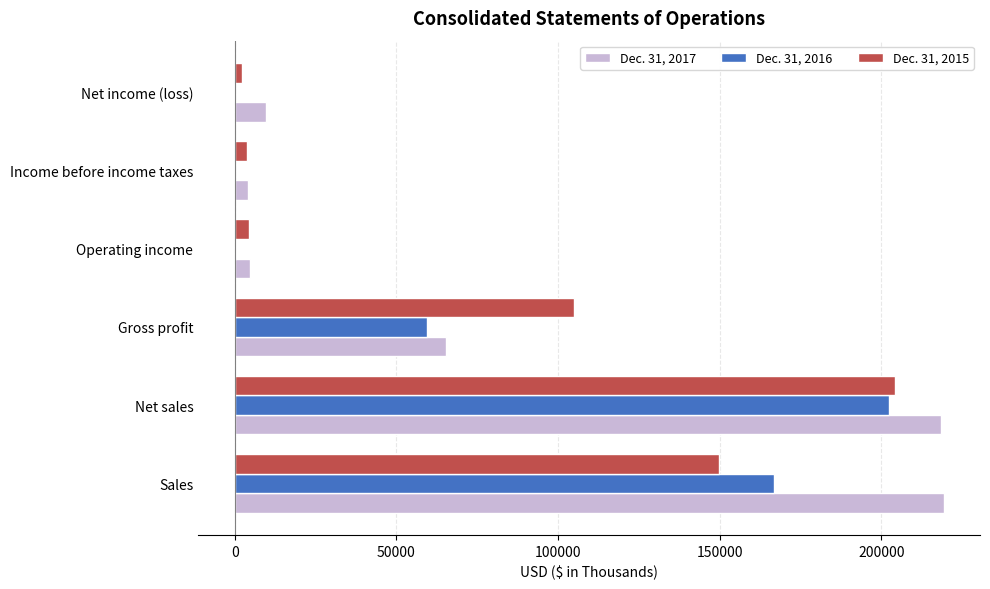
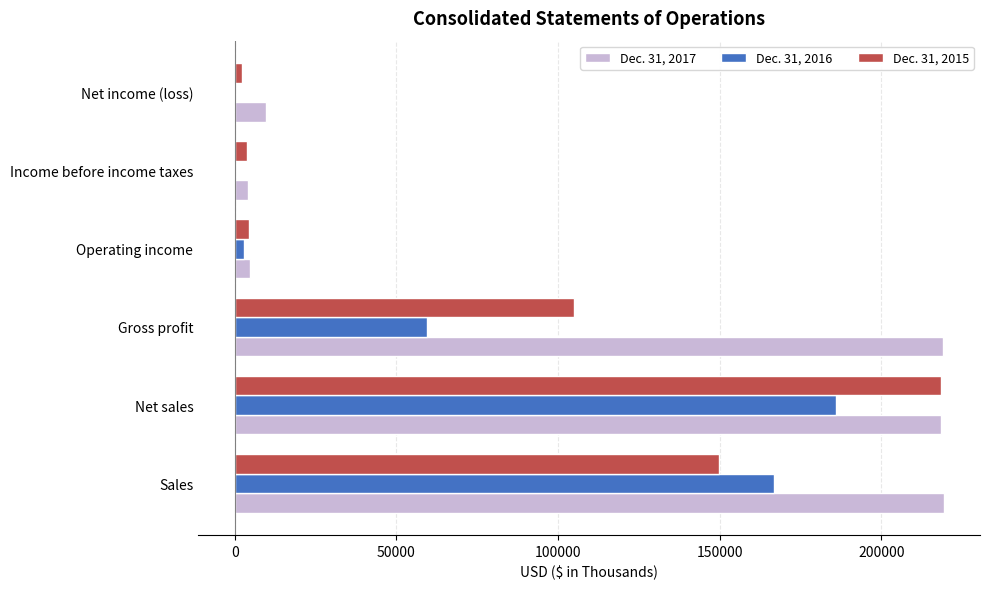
Dec. 31, 2016, Operating income: 0 -> 3000
Dec. 31, 2017, Gross profit: 65000 -> 219000
Dec. 31, 2015, Net sales: 204000 -> 218000
Dec. 31, 2016, Net sales: 203000 -> 186000
